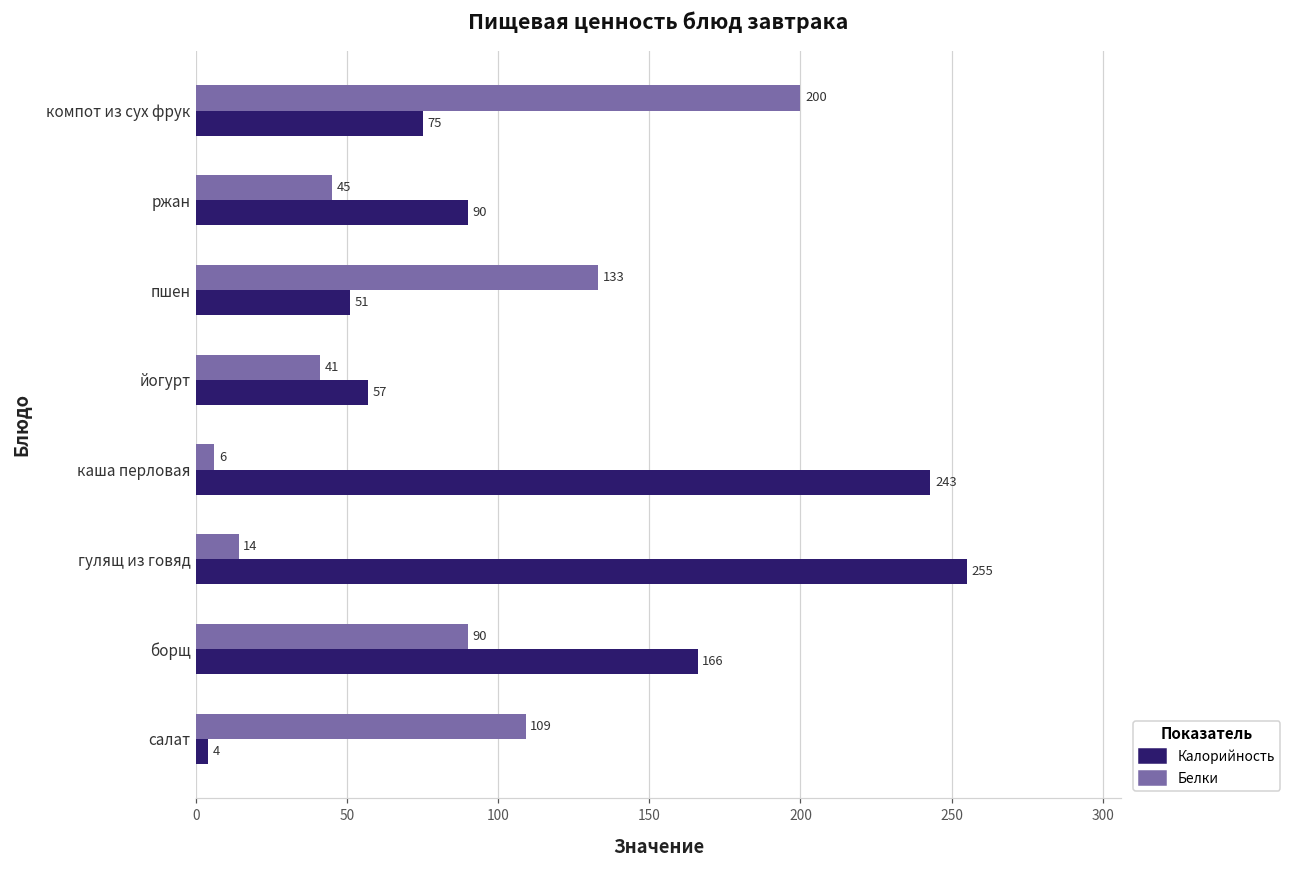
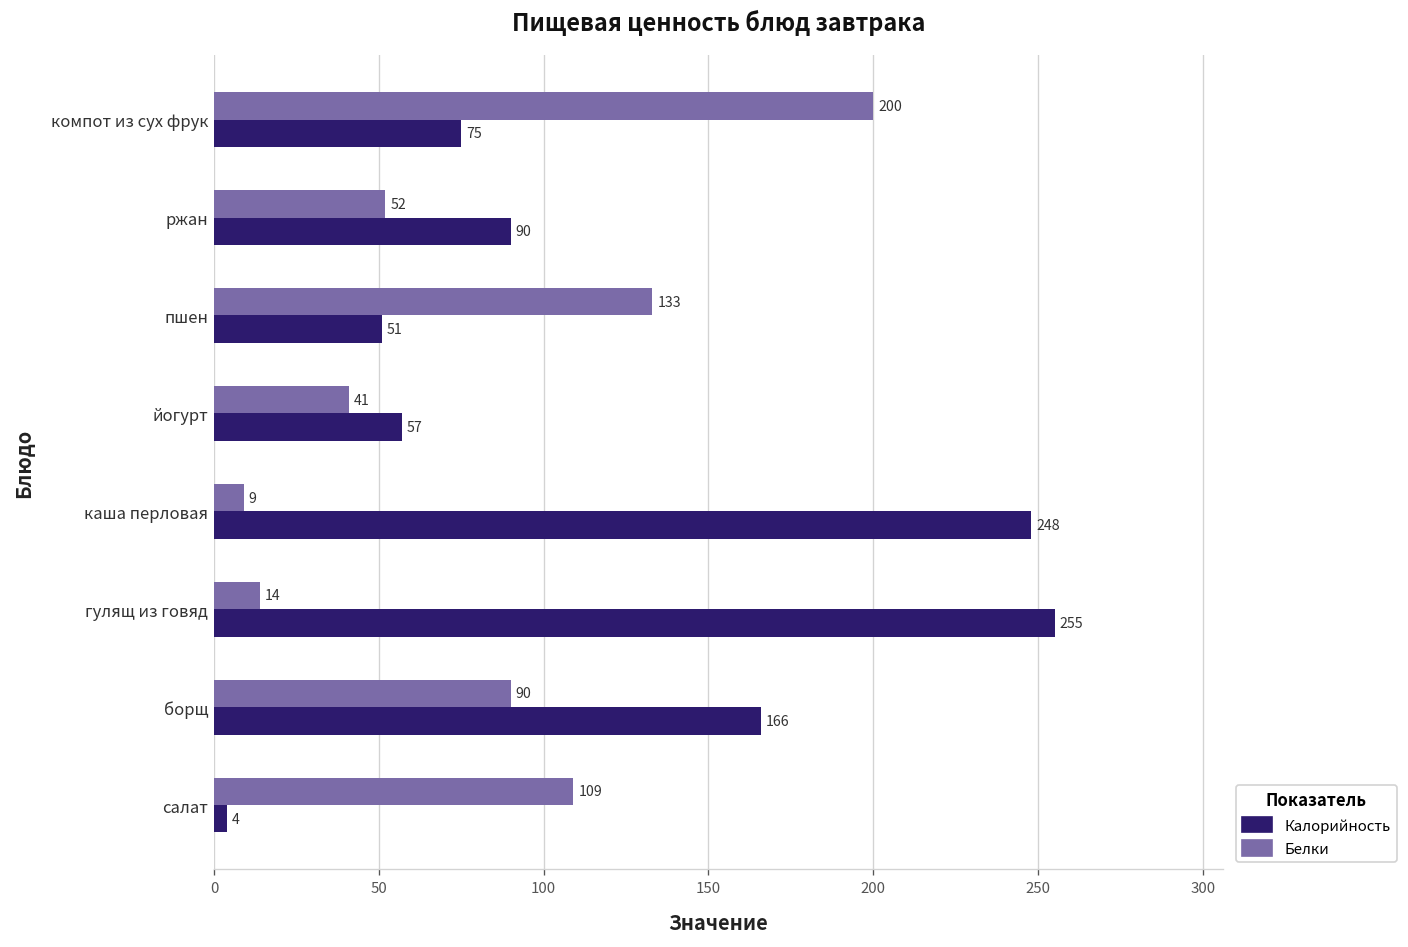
Белки, ржан: 45 -> 52
Белки, каша перловая: 6 -> 9
Калорийность, каша перловая: 243 -> 248
